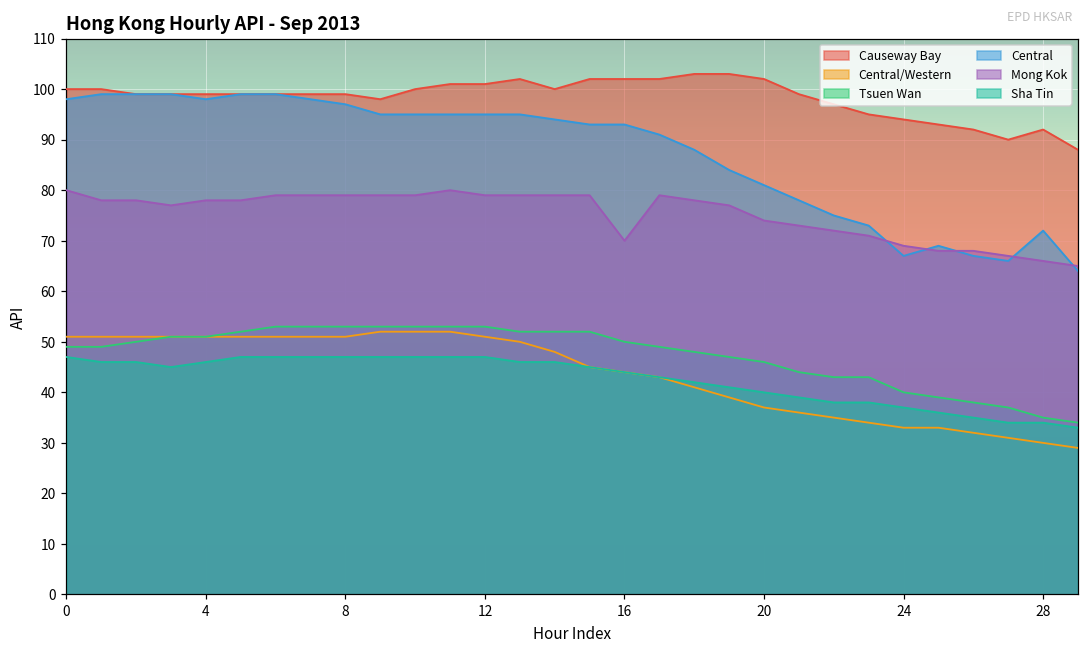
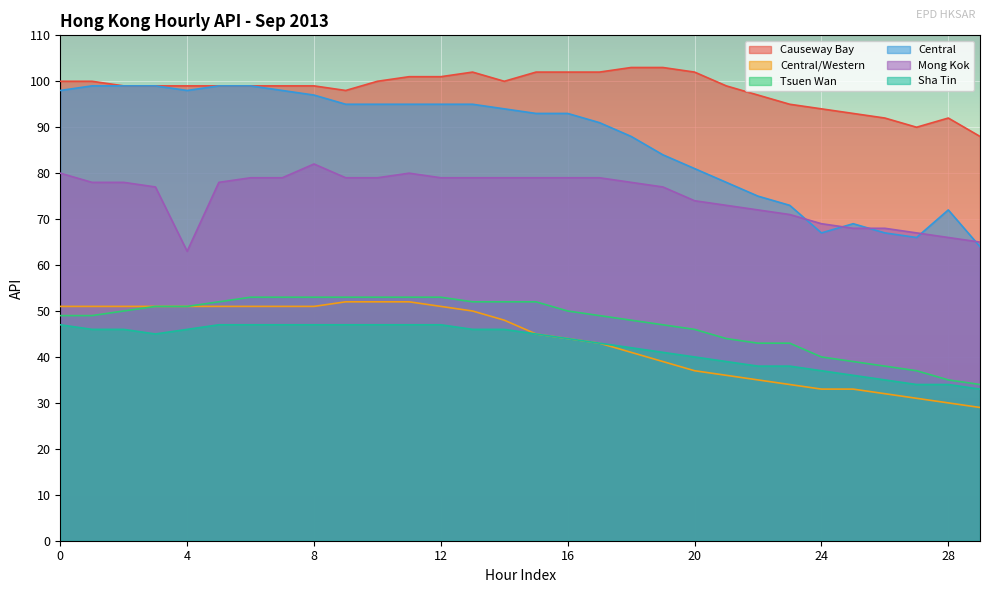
Mong Kok, 4: 78 -> 63
Mong Kok, 8: 79 -> 82
Mong Kok, 16: 70 -> 79
